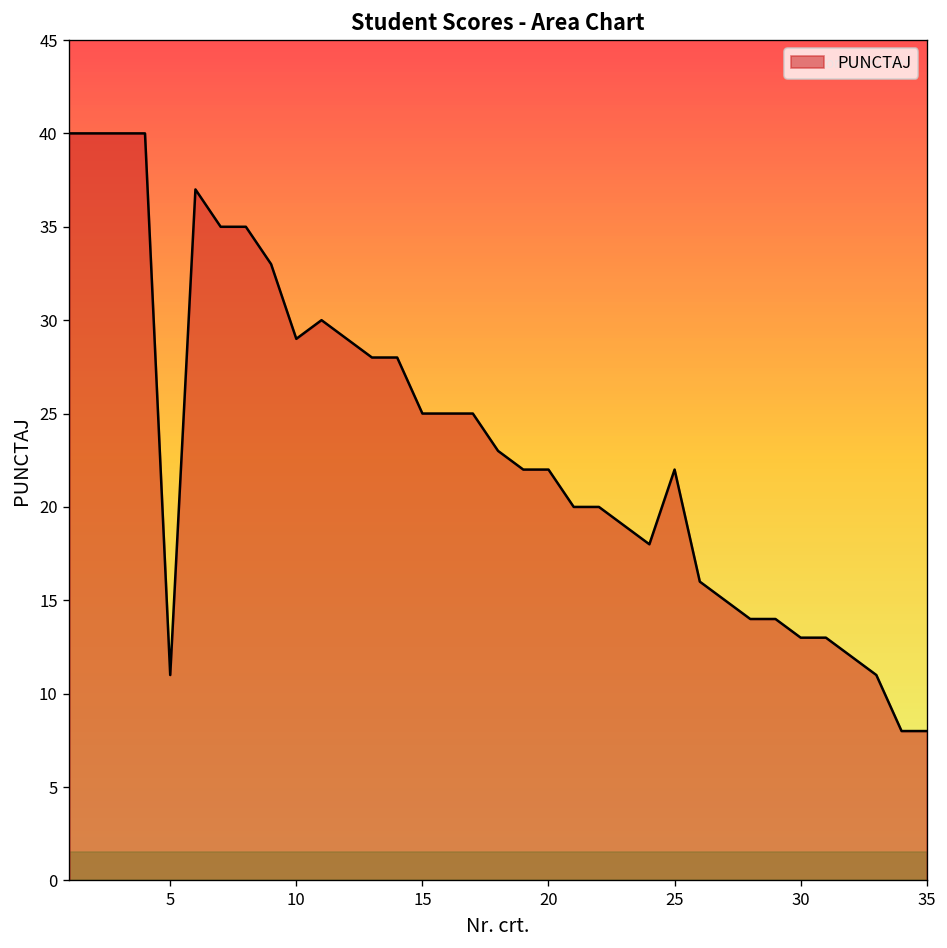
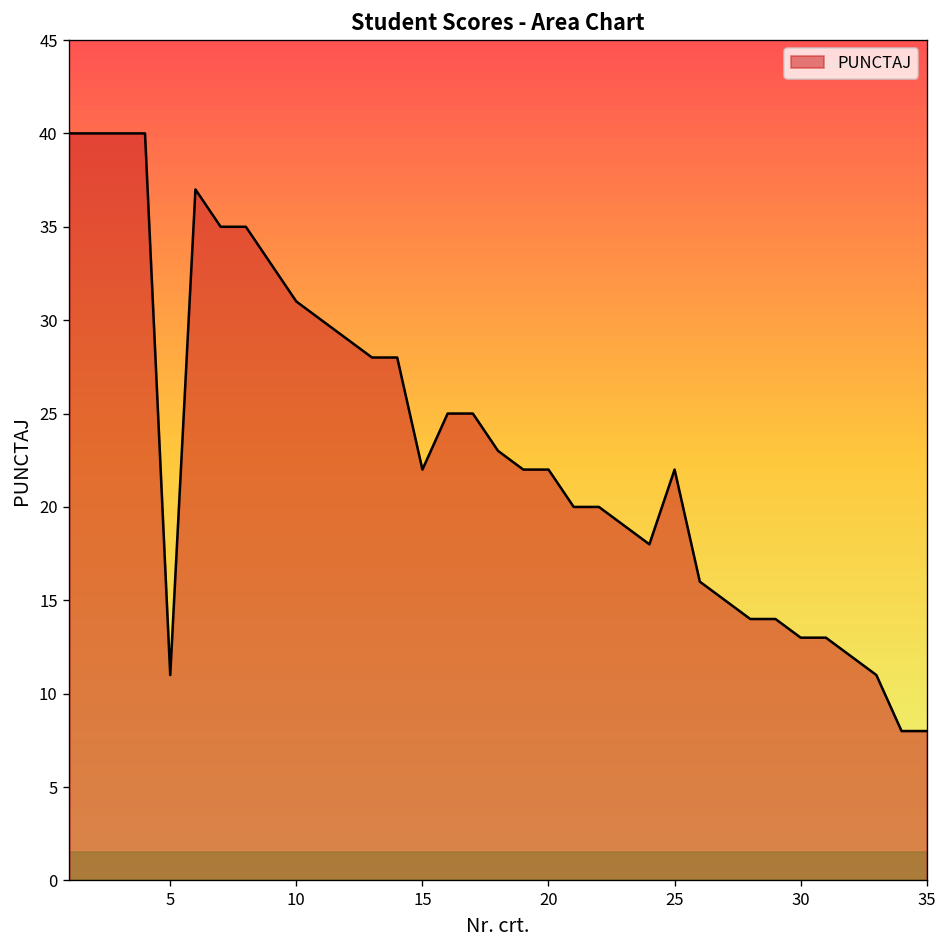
10: 29 -> 31
15: 25 -> 22
